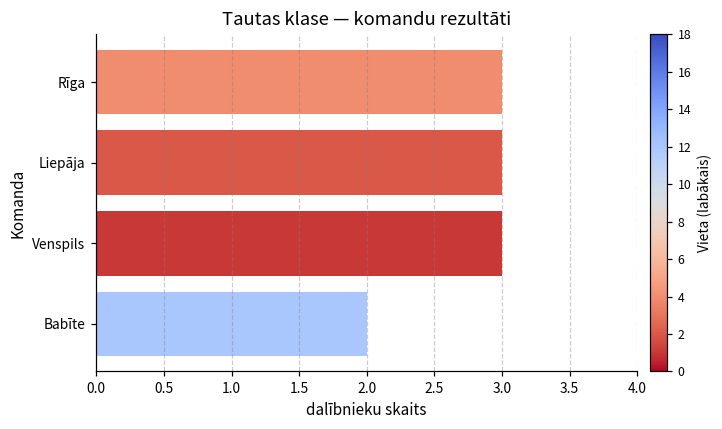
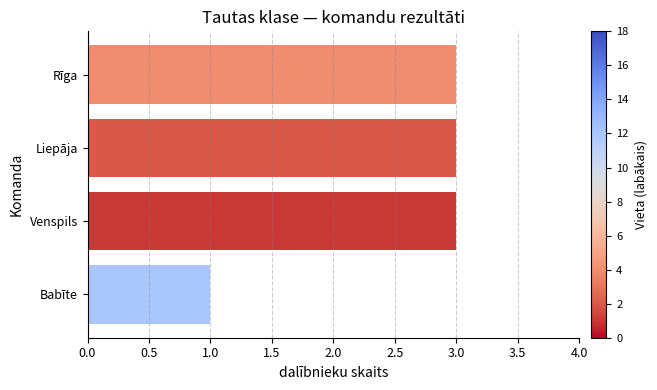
Babīte: 2 -> 1
